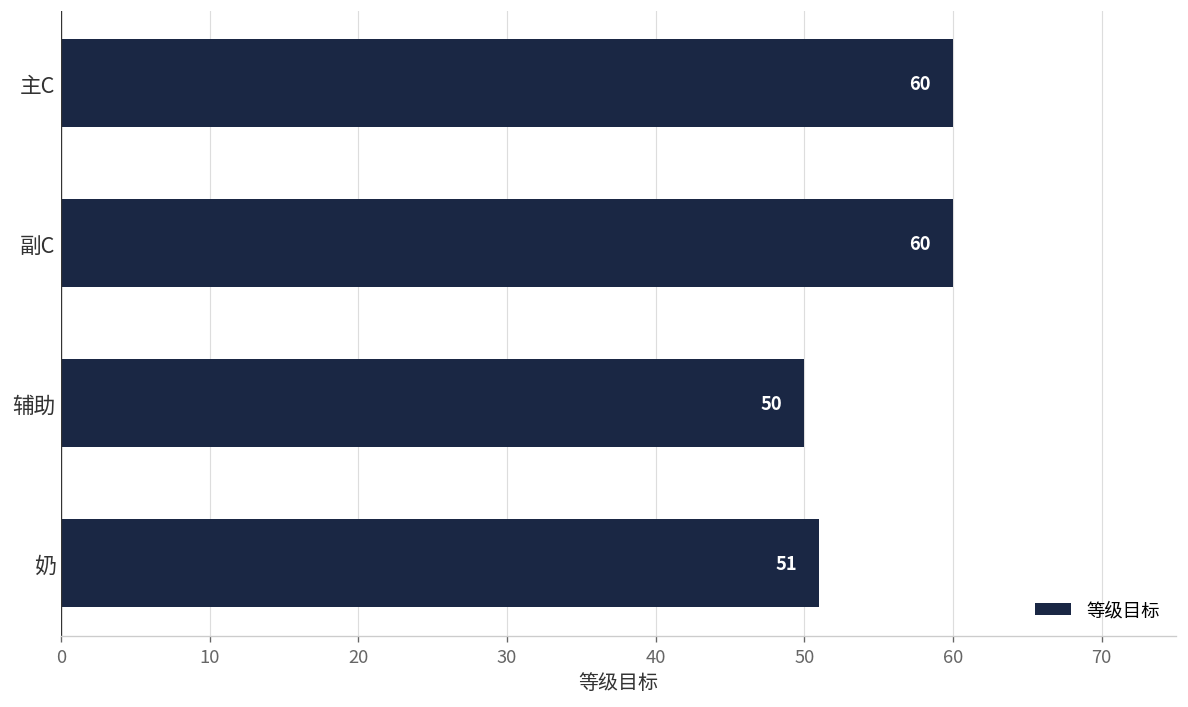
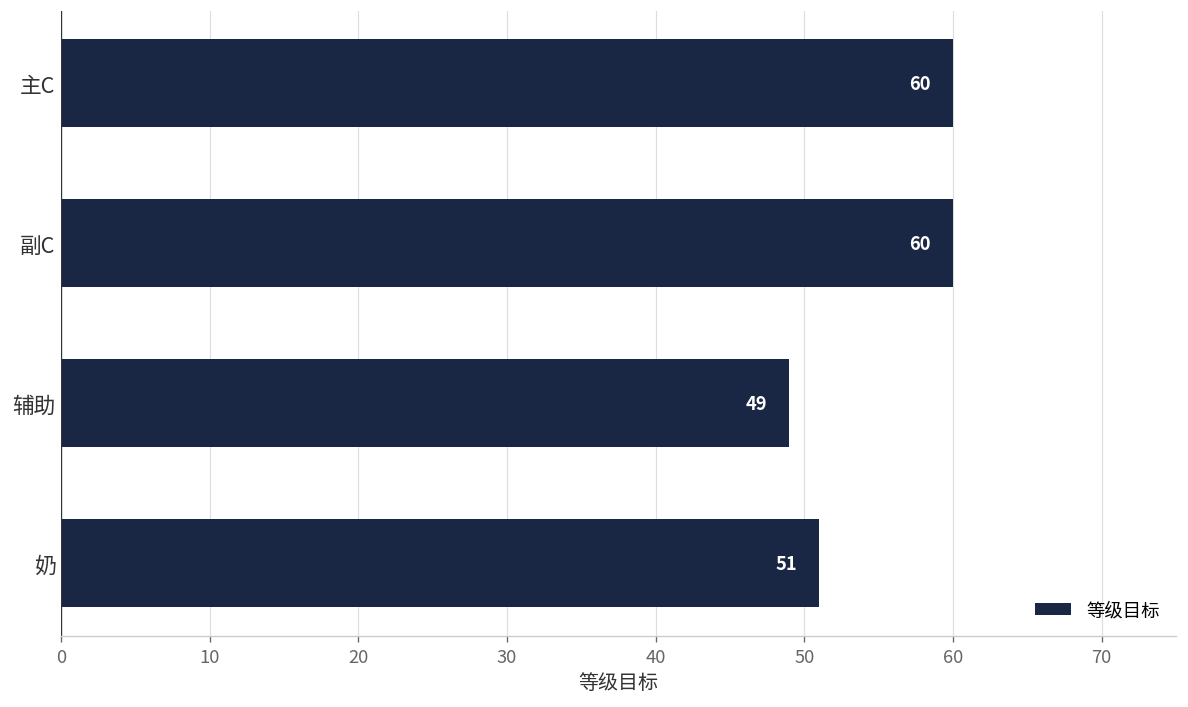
辅助: 50 -> 49
